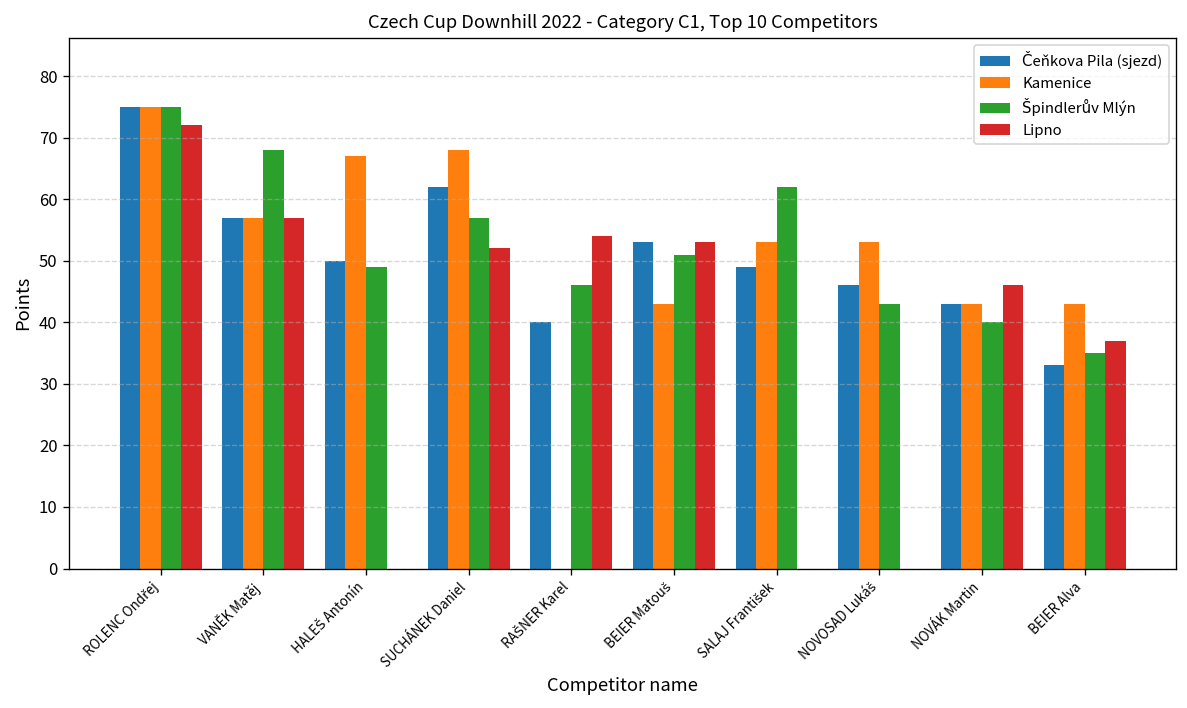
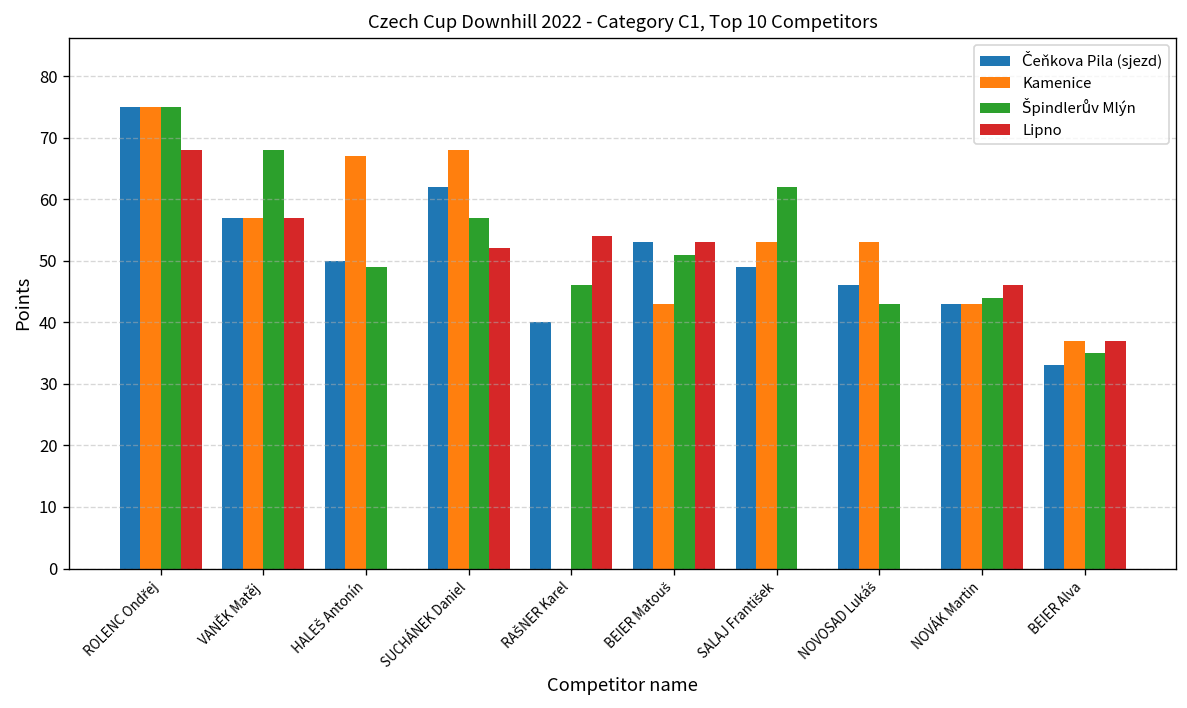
Lipno, ROLENC Ondřej: 72 -> 68
Špindlerův Mlýn, NOVÁK Martin: 40 -> 44
Kamenice, BEIER Alva: 43 -> 37
